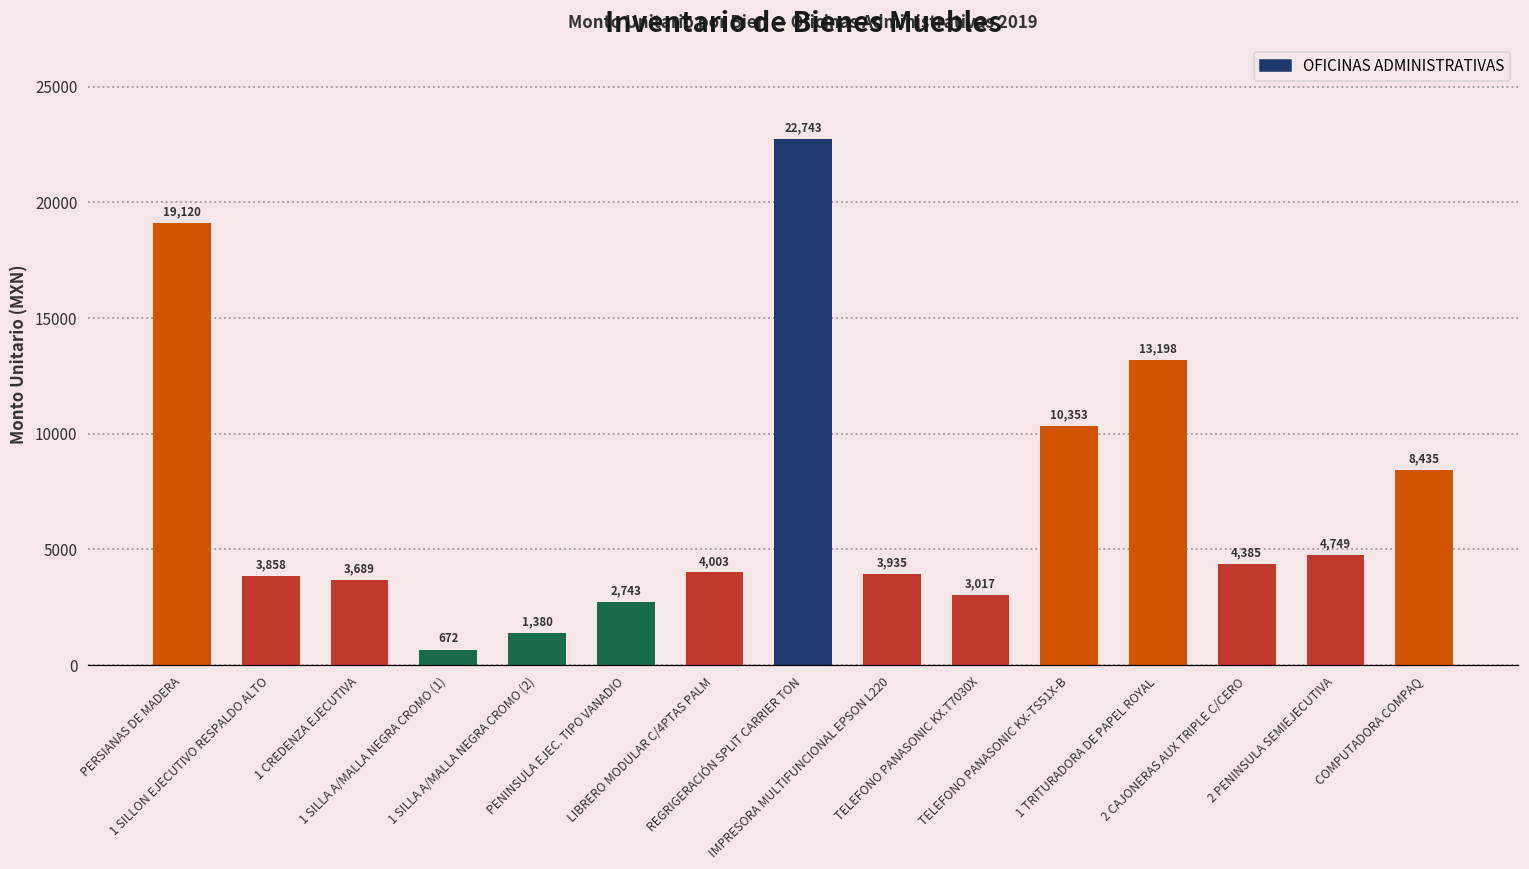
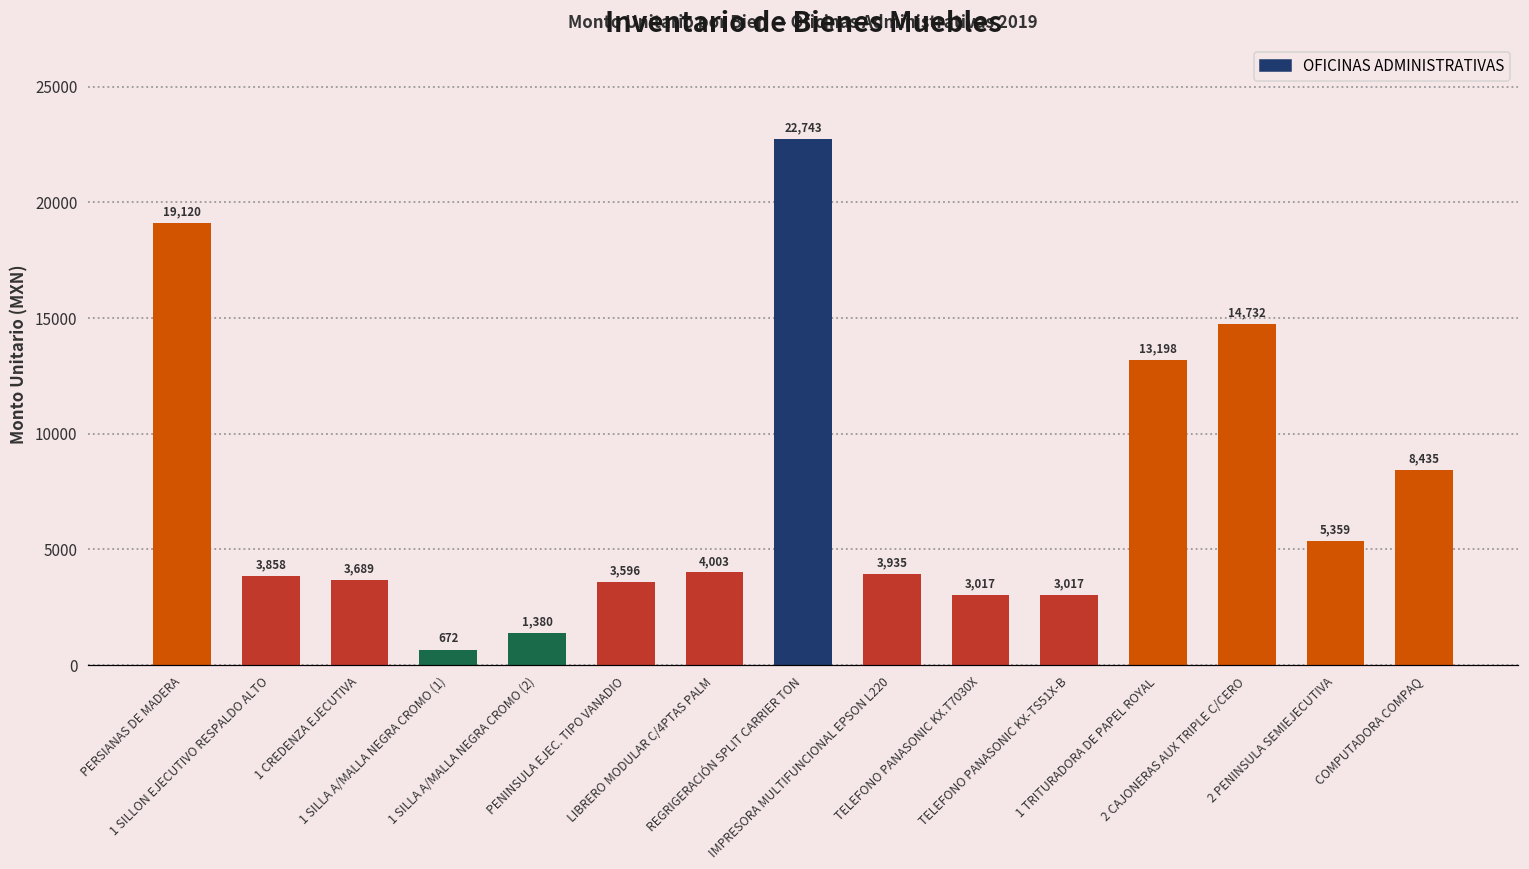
PENINSULA EJEC. TIPO VANADIO: 2,743 -> 3,596
TELEFONO PANASONIC KX-TS51X-B: 10,353 -> 3,017
2 CAJONERAS AUX TRIPLE C/CERO: 4,385 -> 14,732
2 PENINSULA SEMIEJECUTIVA: 4,749 -> 5,359
